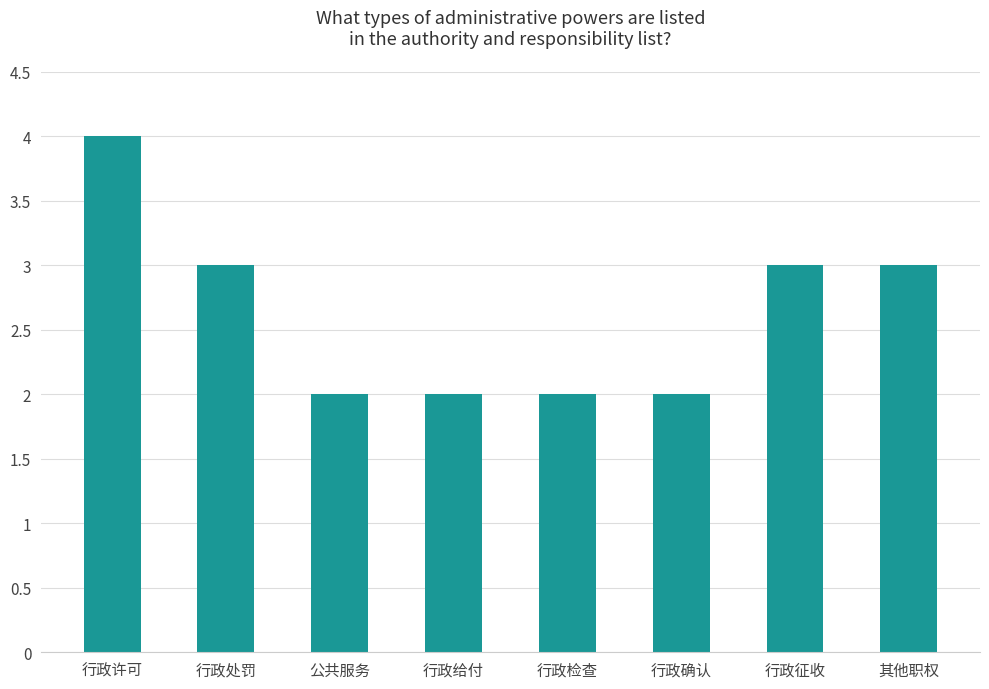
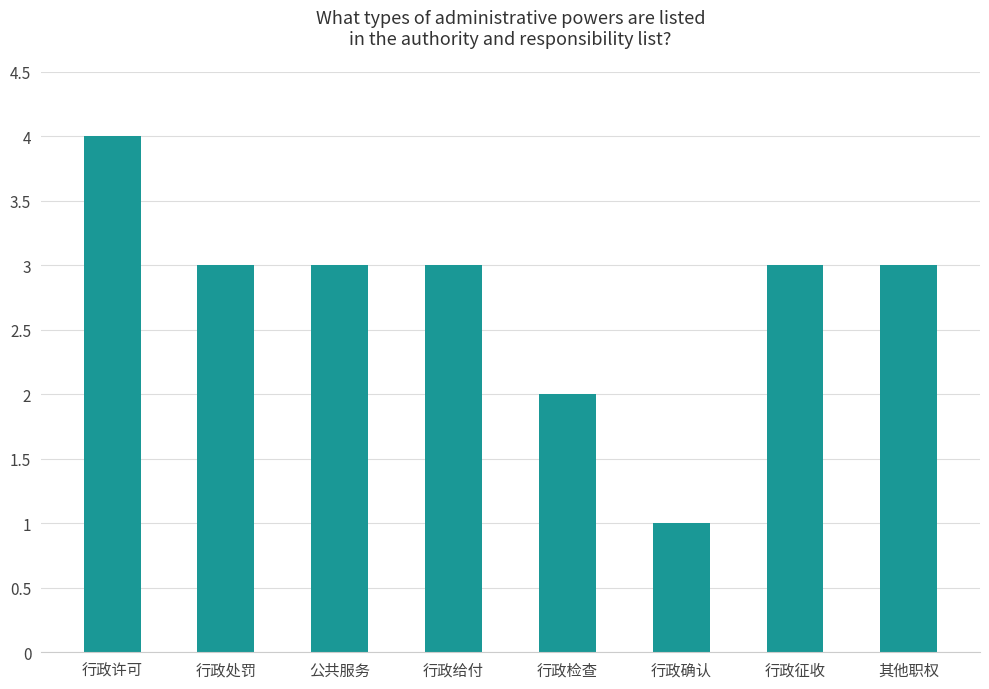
公共服务: 2 -> 3
行政给付: 2 -> 3
行政确认: 2 -> 1
